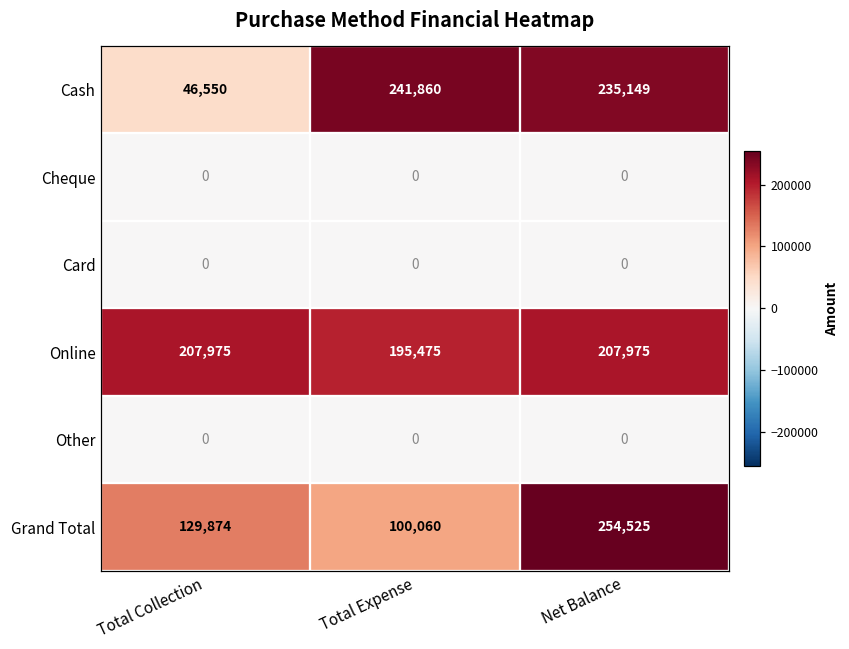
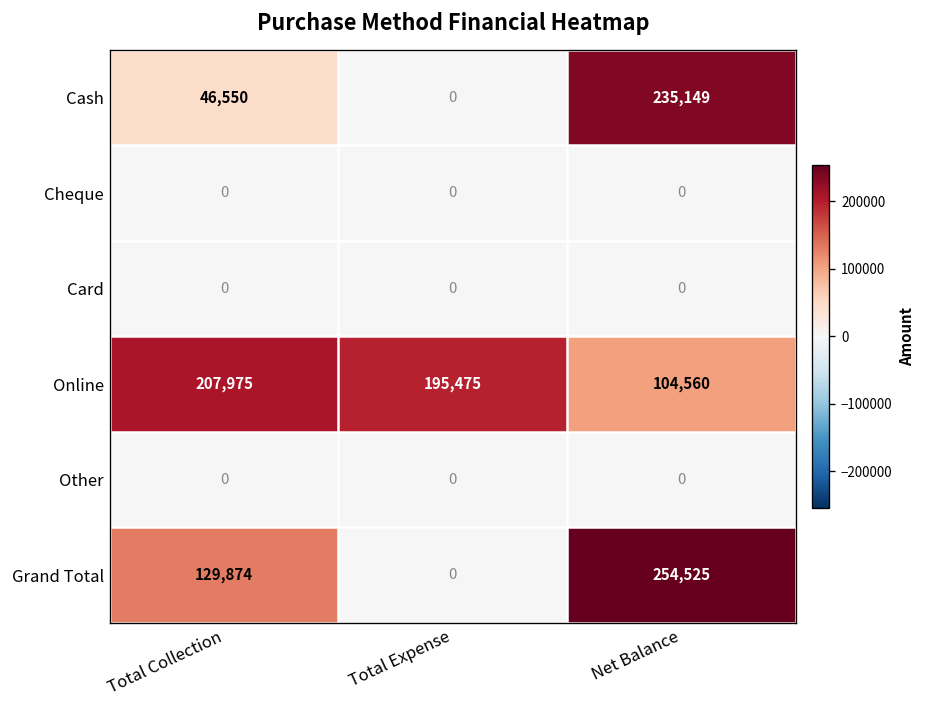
Cash, Total Expense: 241,860 -> 0
Online, Net Balance: 207,975 -> 104,560
Grand Total, Total Expense: 100,060 -> 0
